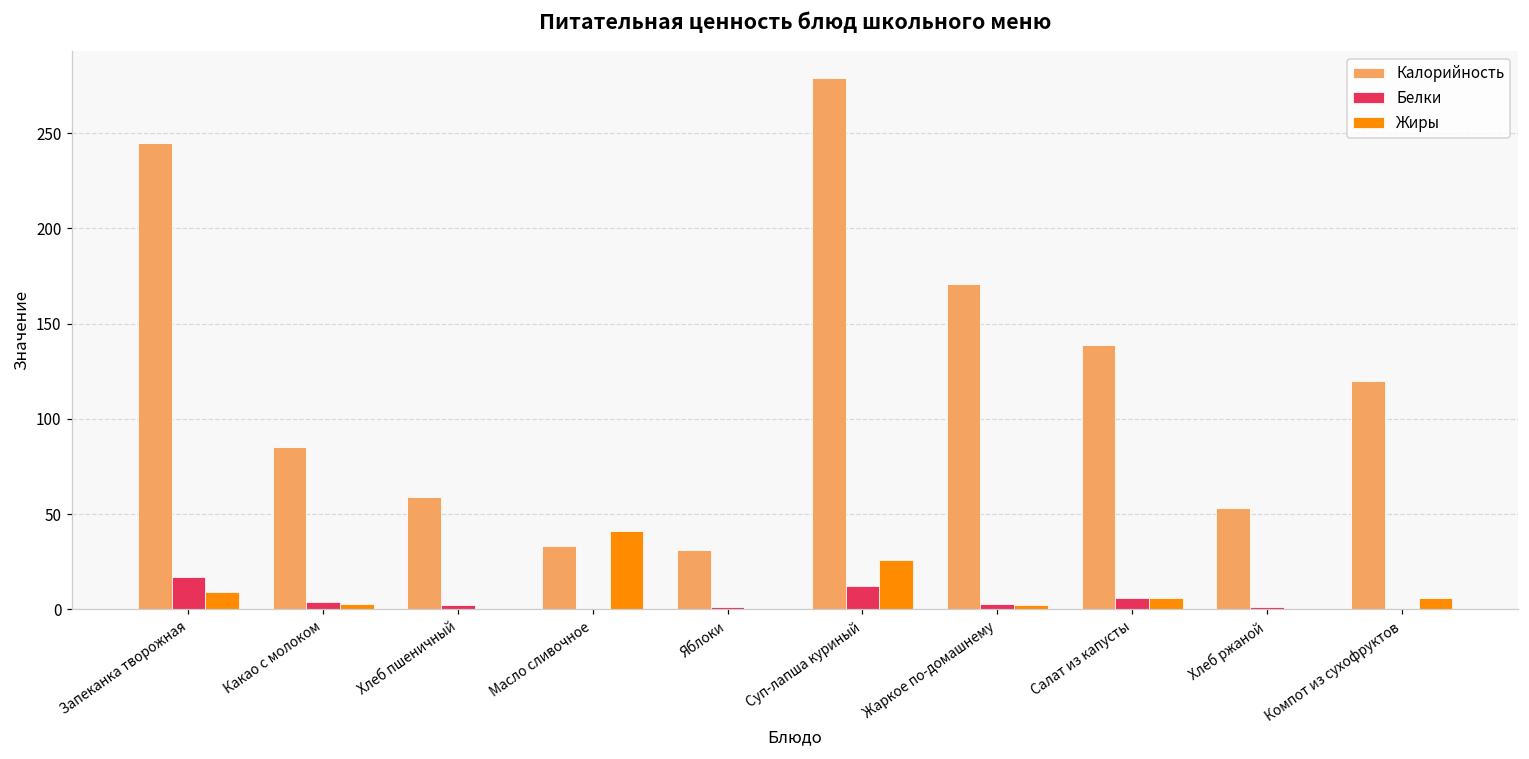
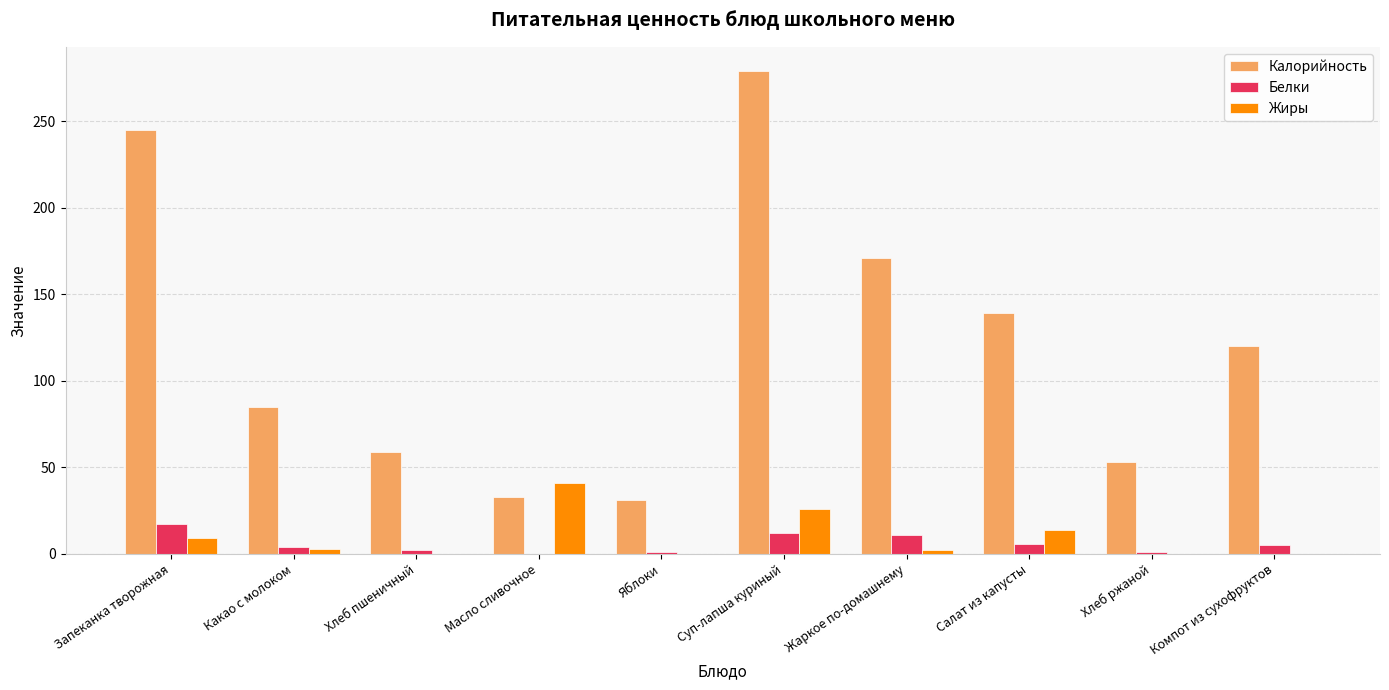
Белки, Жаркое по-домашнему: 3 -> 11
Жиры, Салат из капусты: 6 -> 14
Белки, Компот из сухофруктов: 0 -> 5
Жиры, Компот из сухофруктов: 6 -> 0
